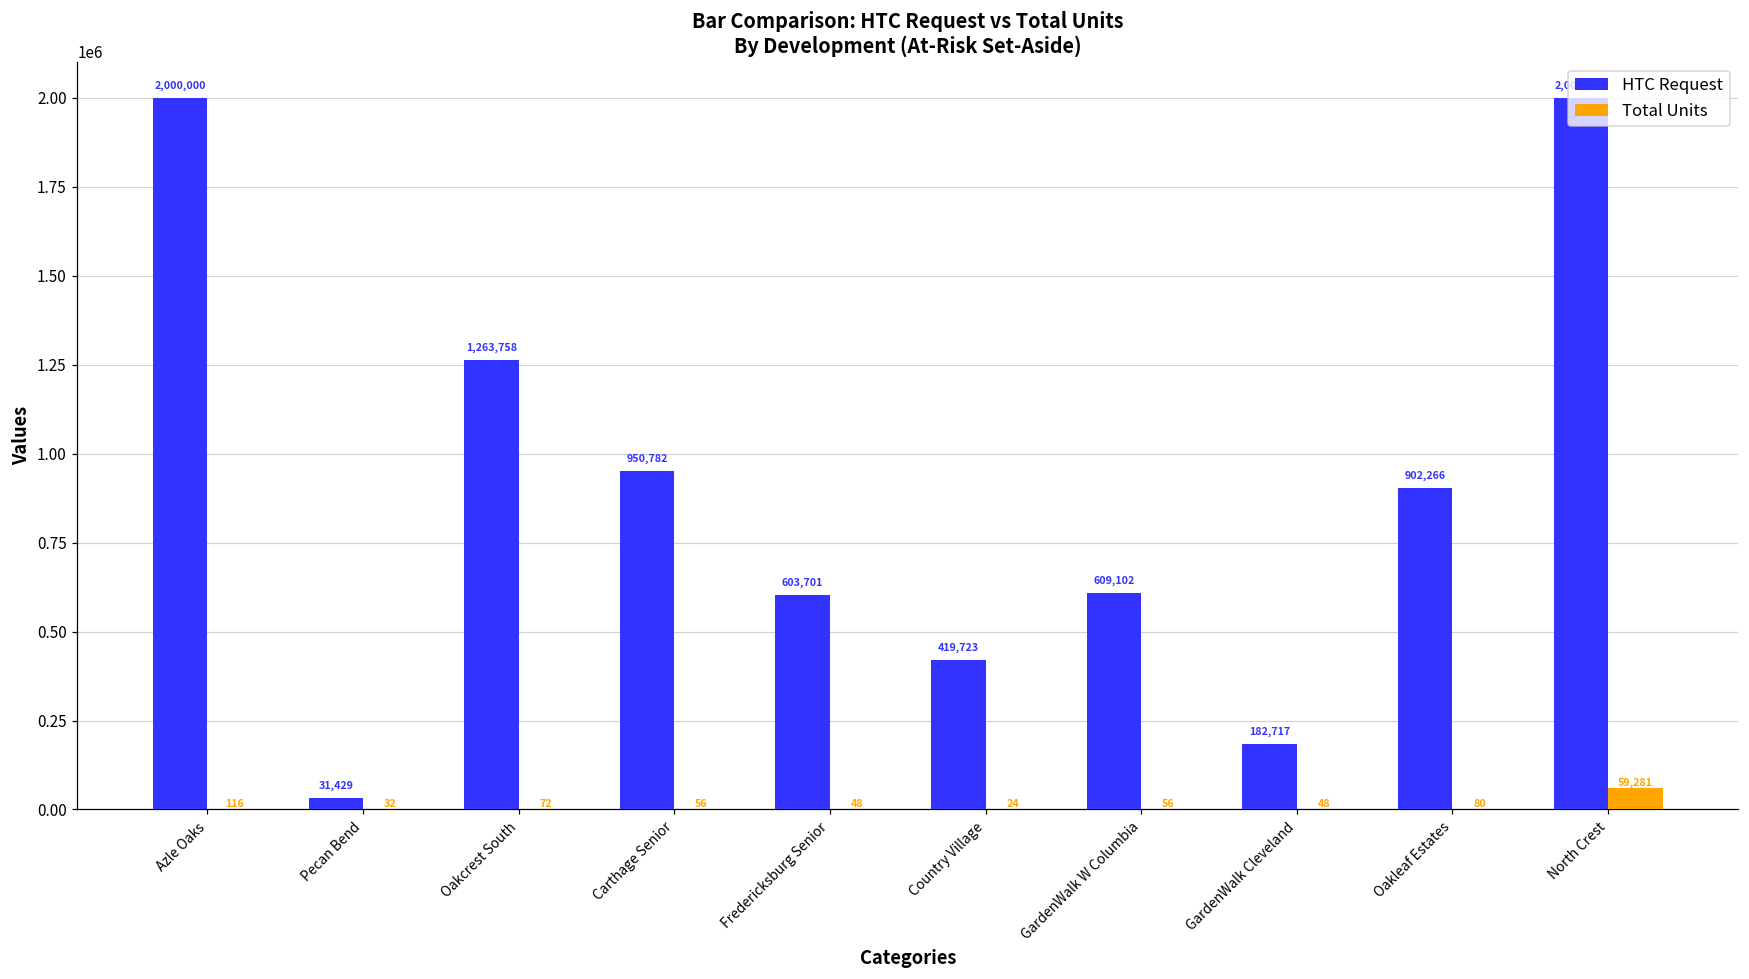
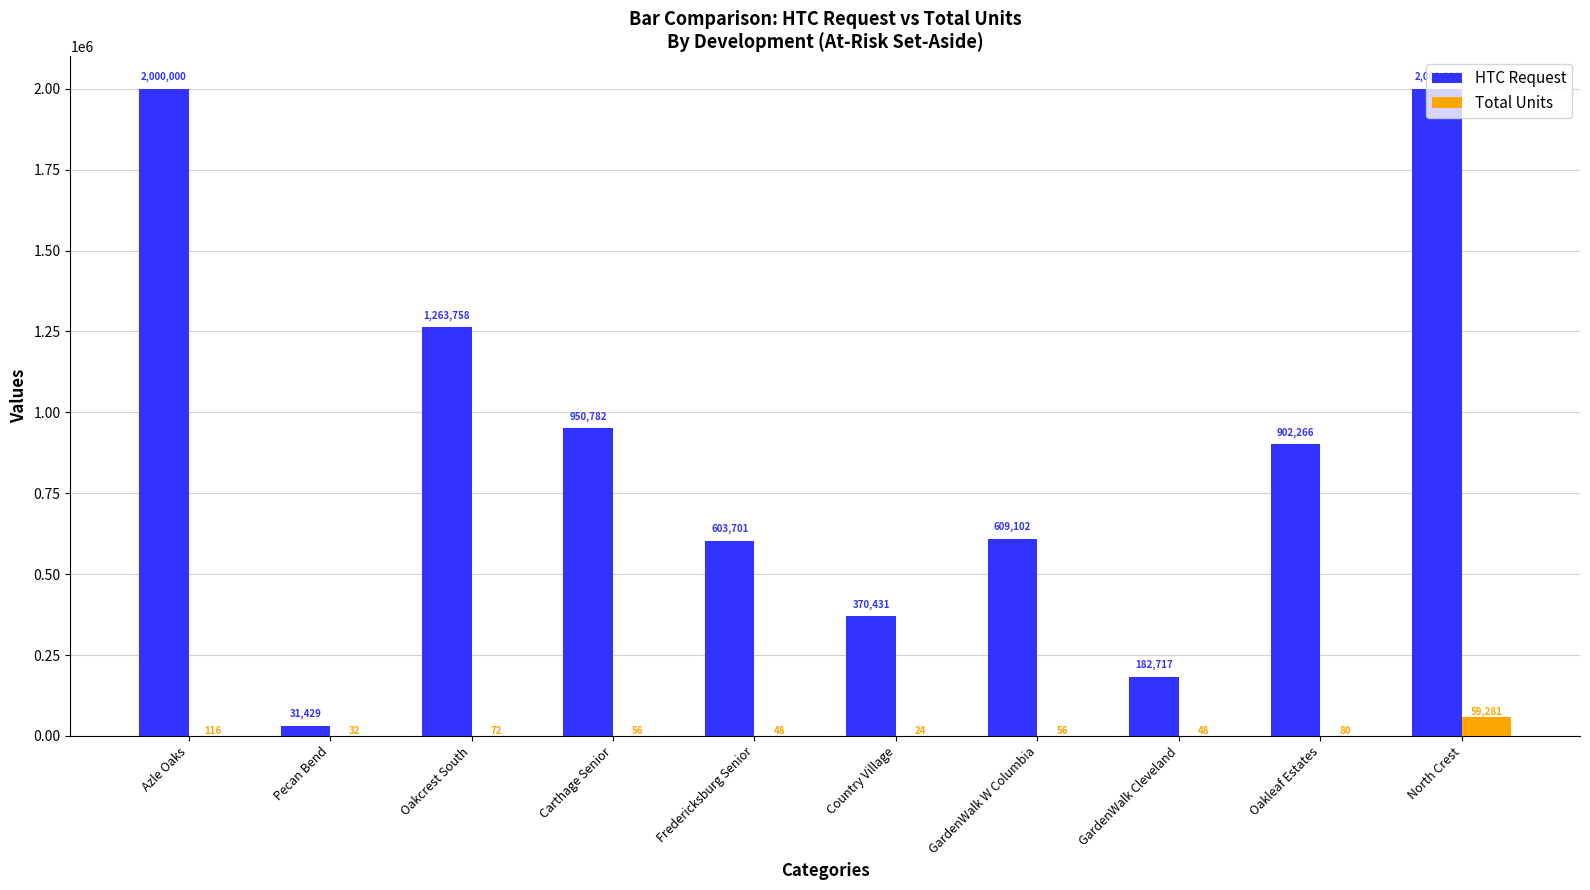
HTC Request, Country Village: 419,723 -> 370,431
